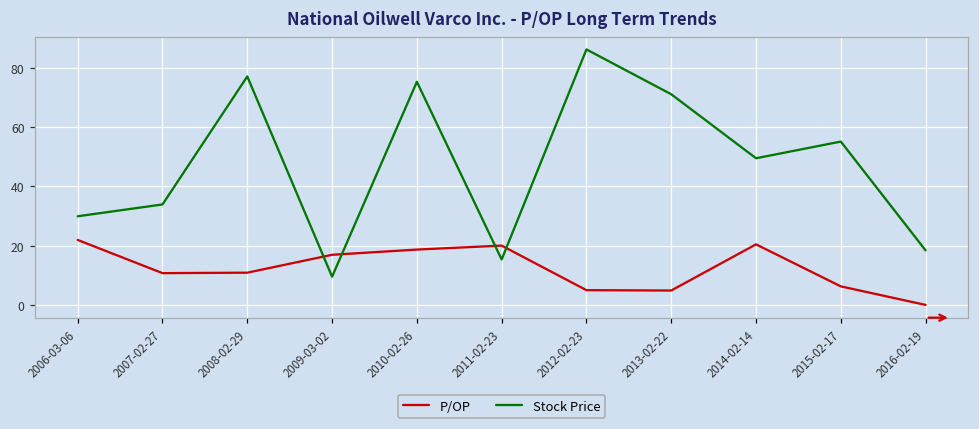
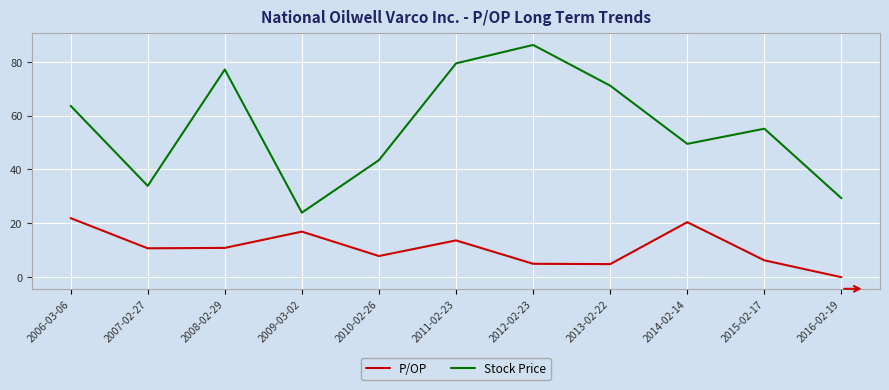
Stock Price, 2006-03-06: 30 -> 64
Stock Price, 2009-03-02: 10 -> 24
P/OP, 2010-02-26: 19 -> 8
Stock Price, 2010-02-26: 75 -> 43
P/OP, 2011-02-23: 20 -> 14
Stock Price, 2011-02-23: 15 -> 79
Stock Price, 2016-02-19: 18 -> 29
